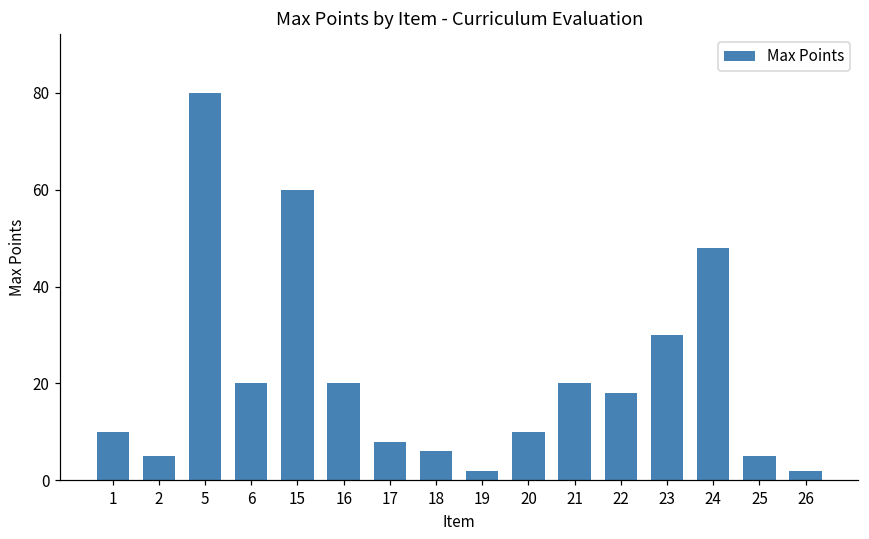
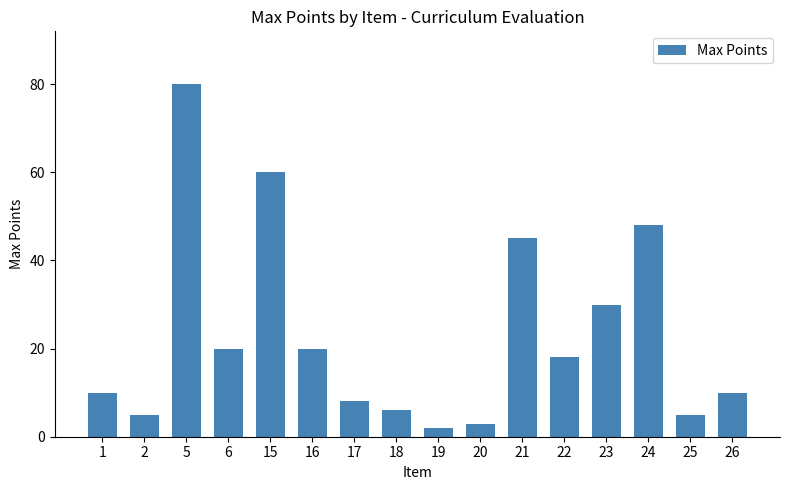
20: 10 -> 3
21: 20 -> 45
26: 2 -> 10
